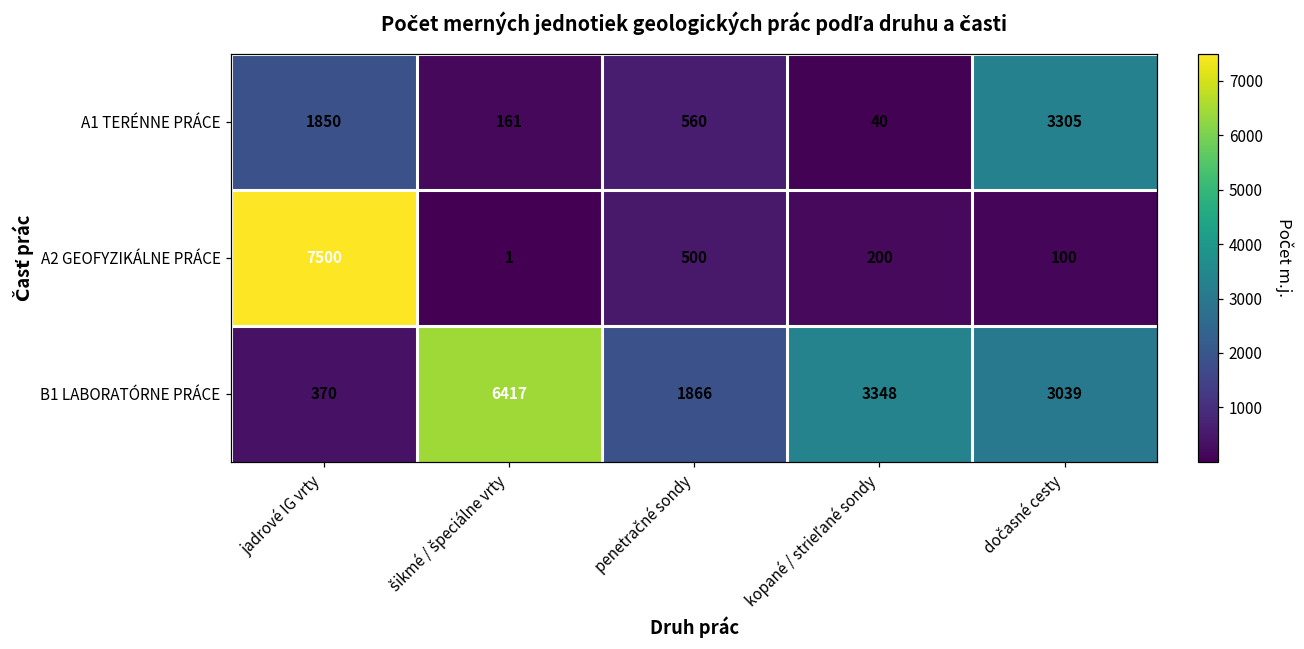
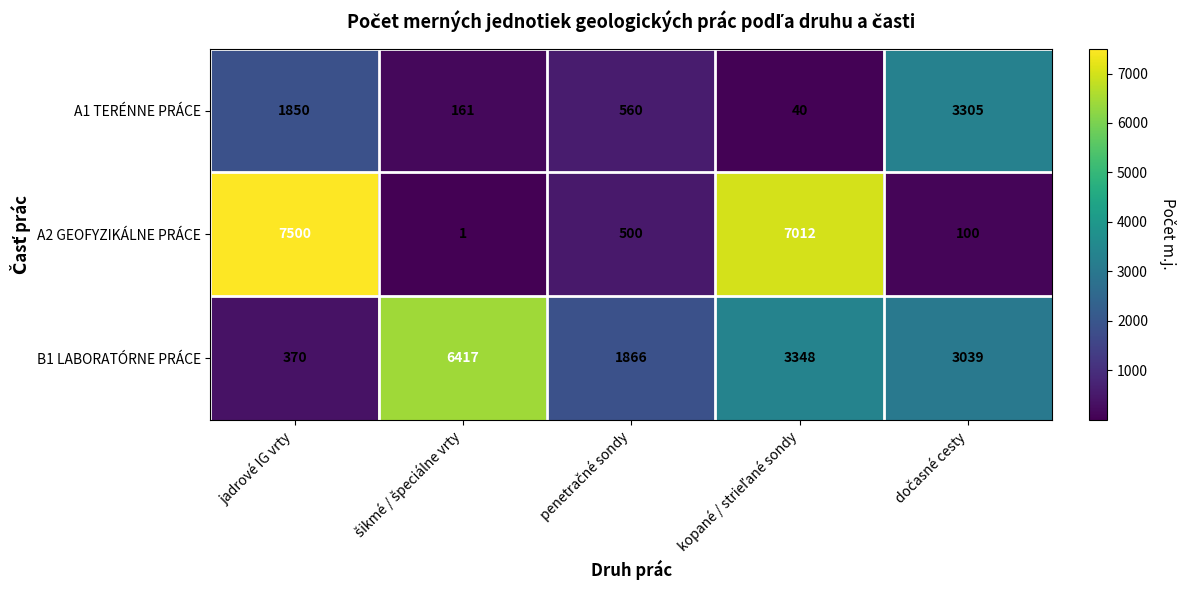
A2 GEOFYZIKÁLNE PRÁCE, kopané / strieľané sondy: 200 -> 7012
